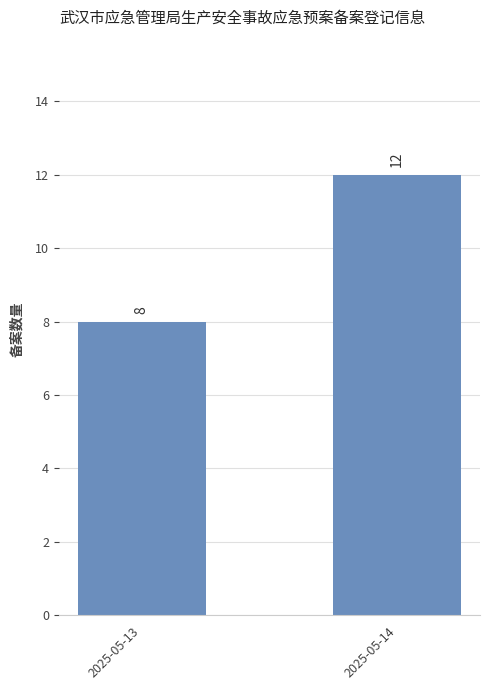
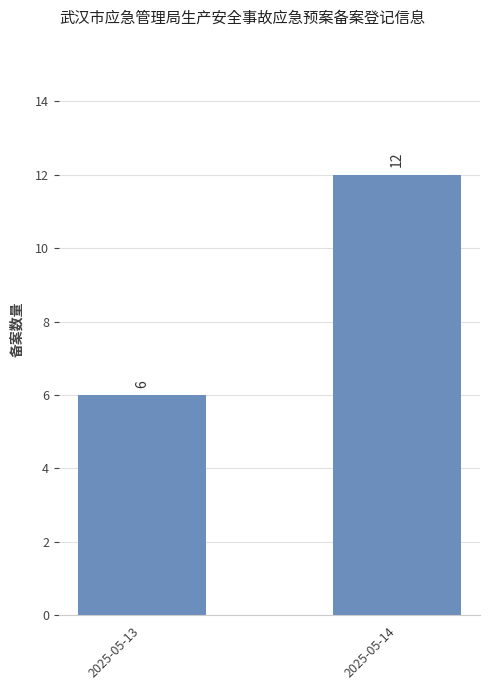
2025-05-13: 8 -> 6
